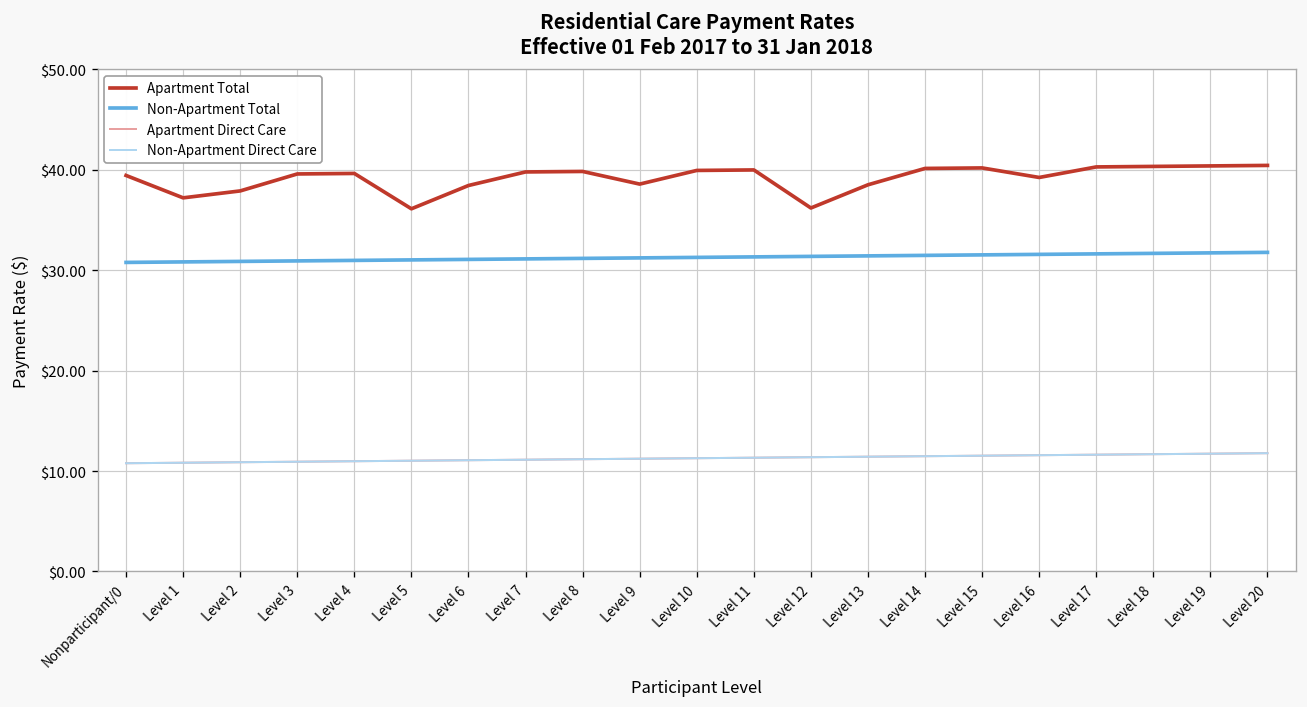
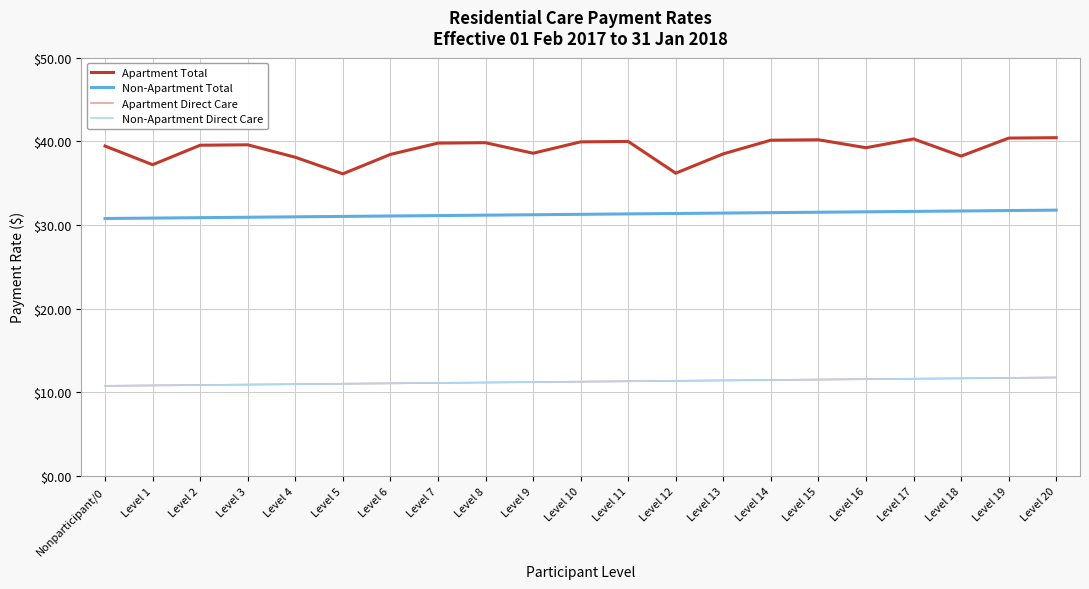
Apartment Total, Level 2: $38 -> $40
Apartment Total, Level 4: $40 -> $38
Apartment Total, Level 18: $40 -> $38
